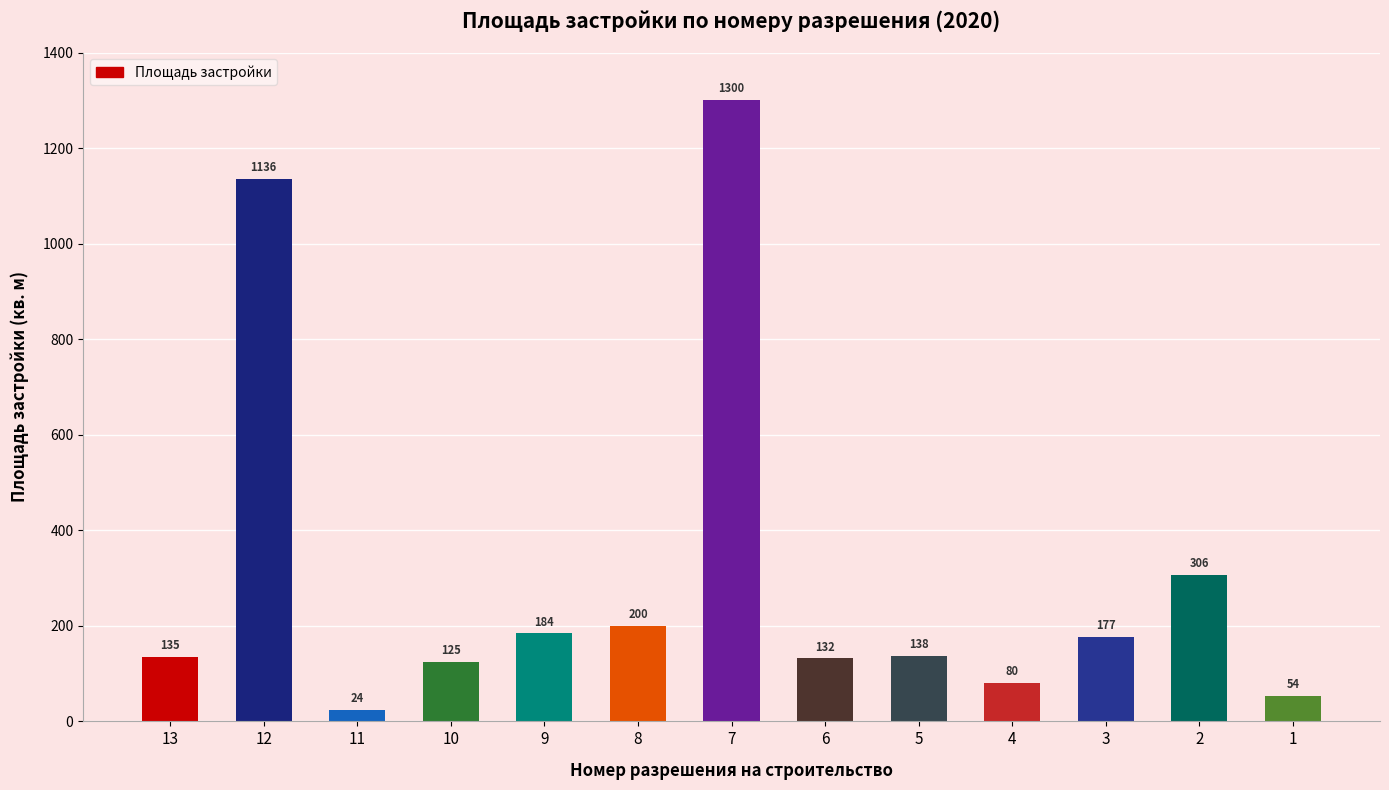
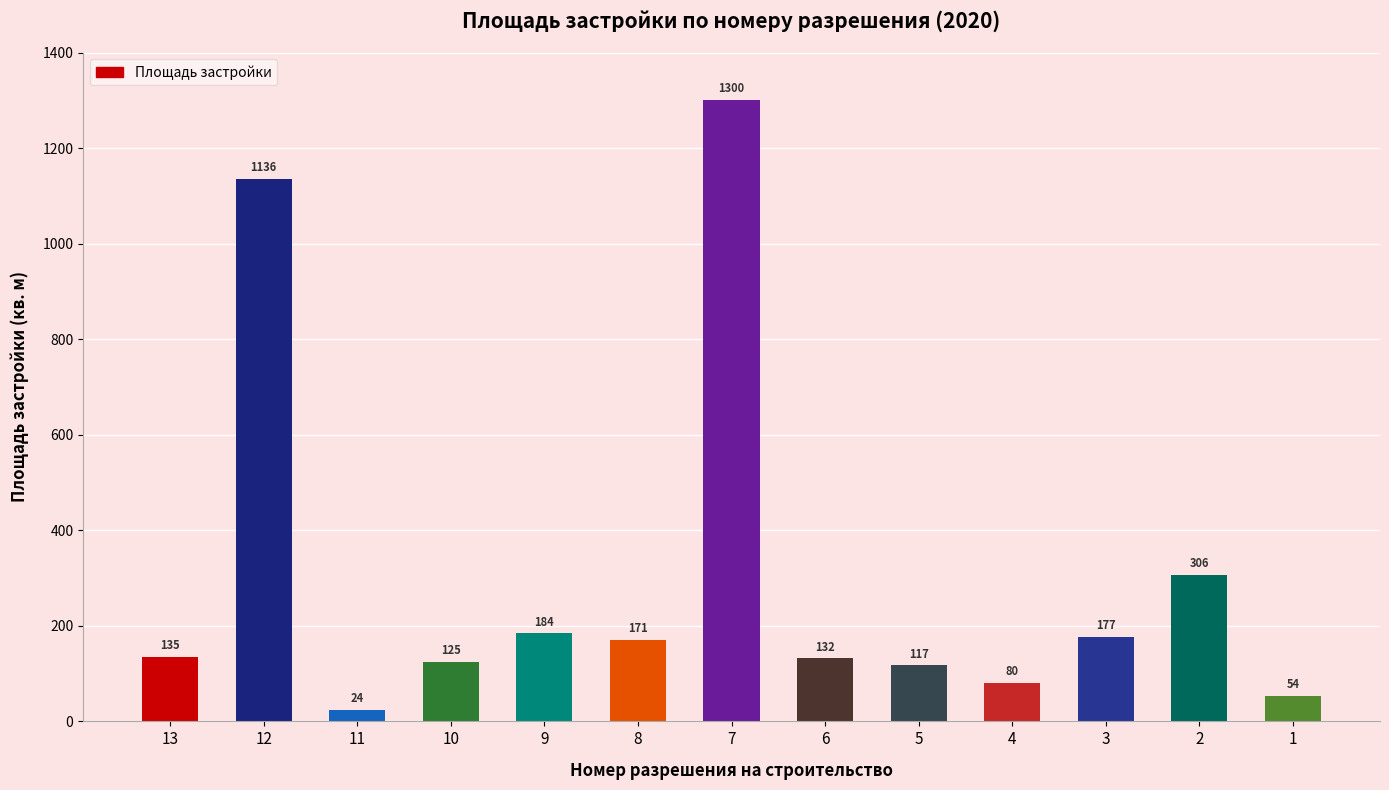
8: 200 -> 171
5: 138 -> 117
